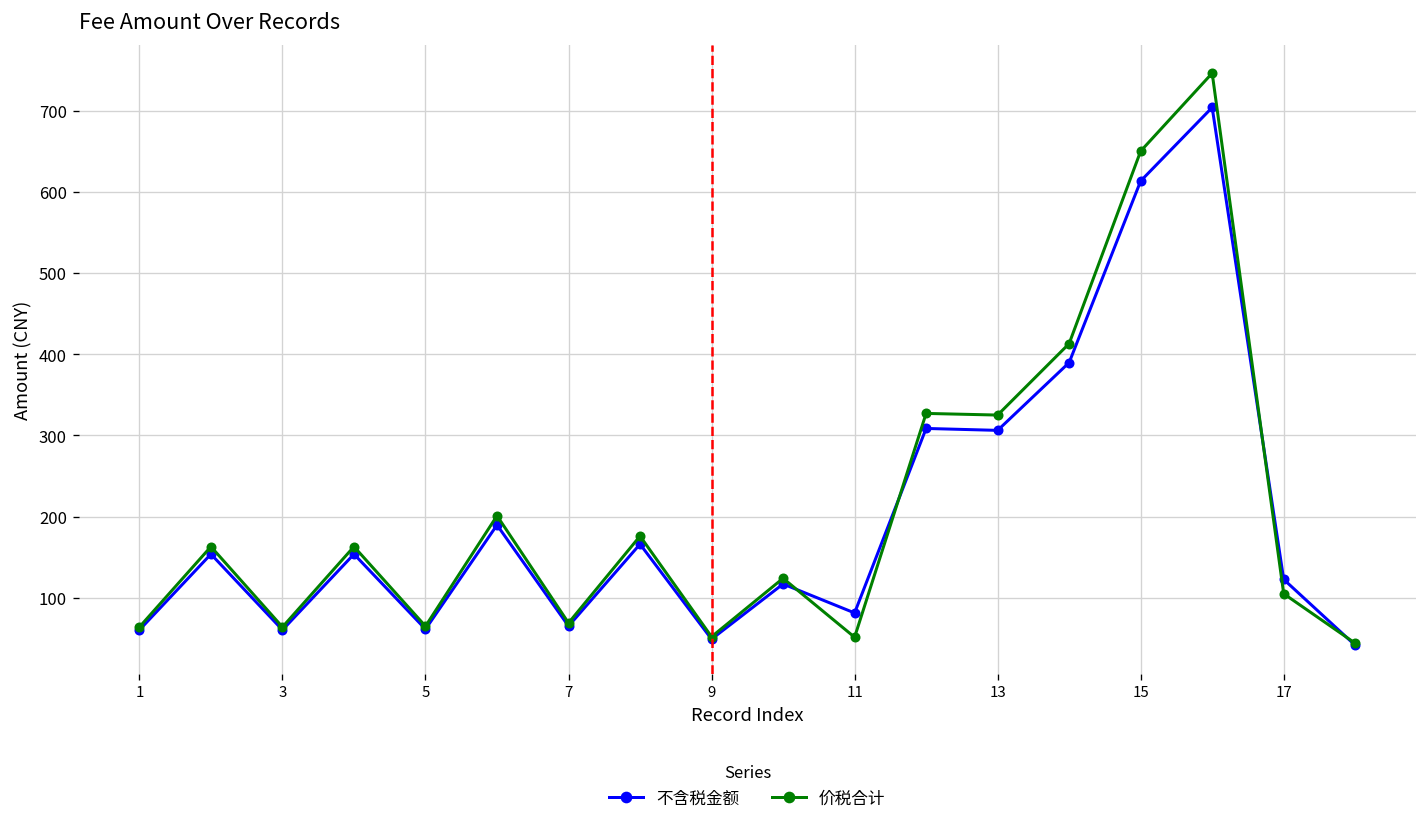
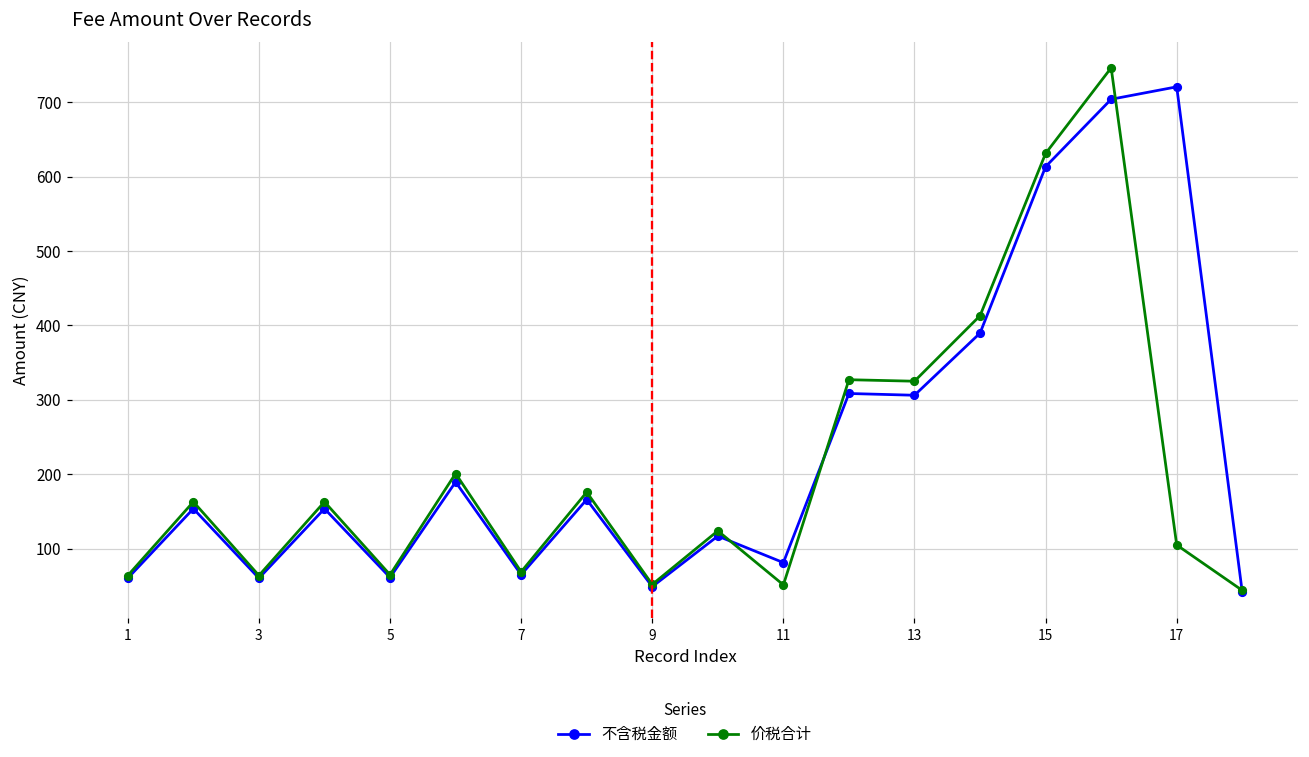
价税合计, 15: 650 -> 630
不含税金额, 17: 120 -> 720
